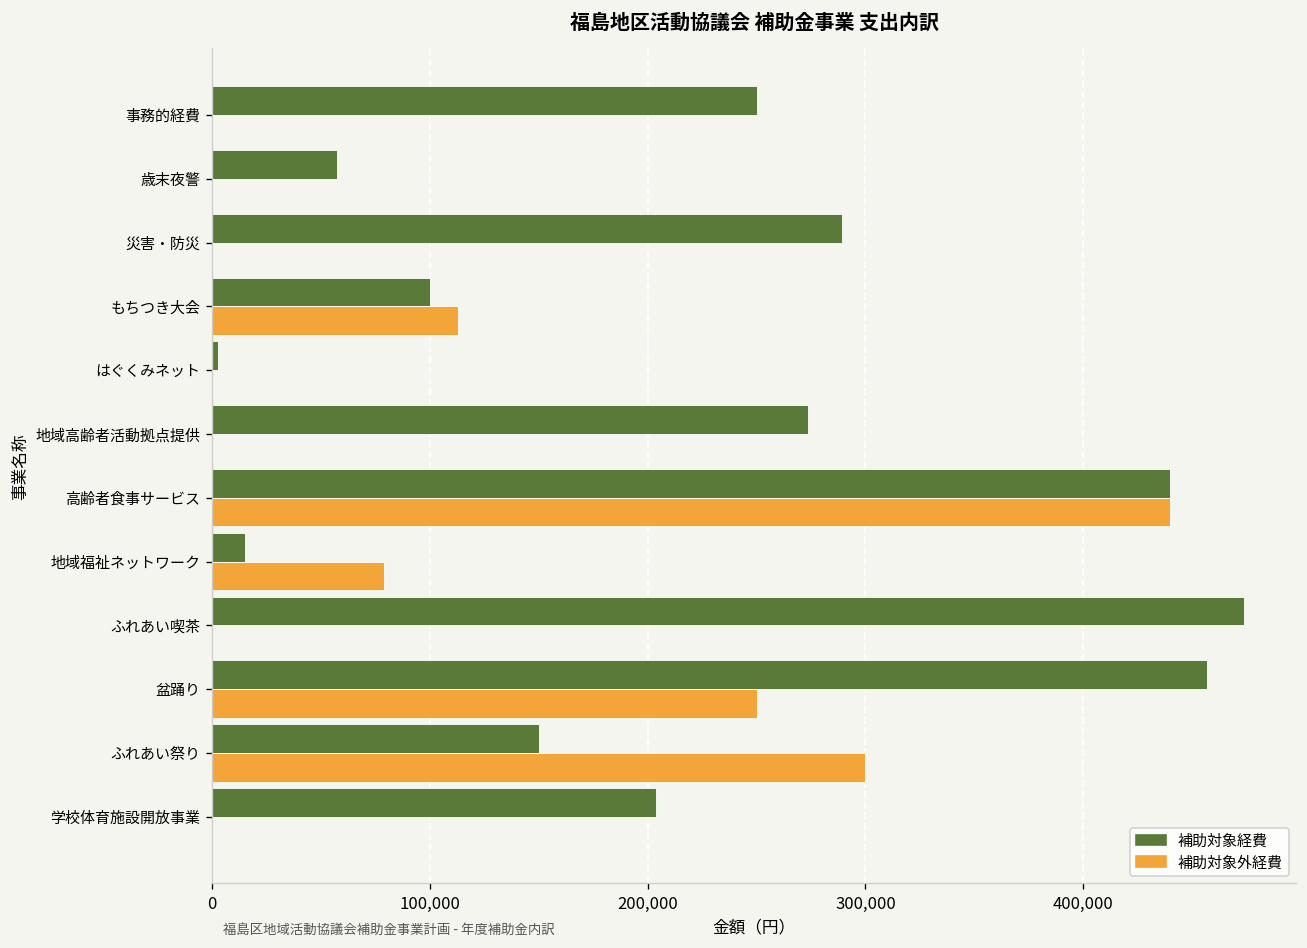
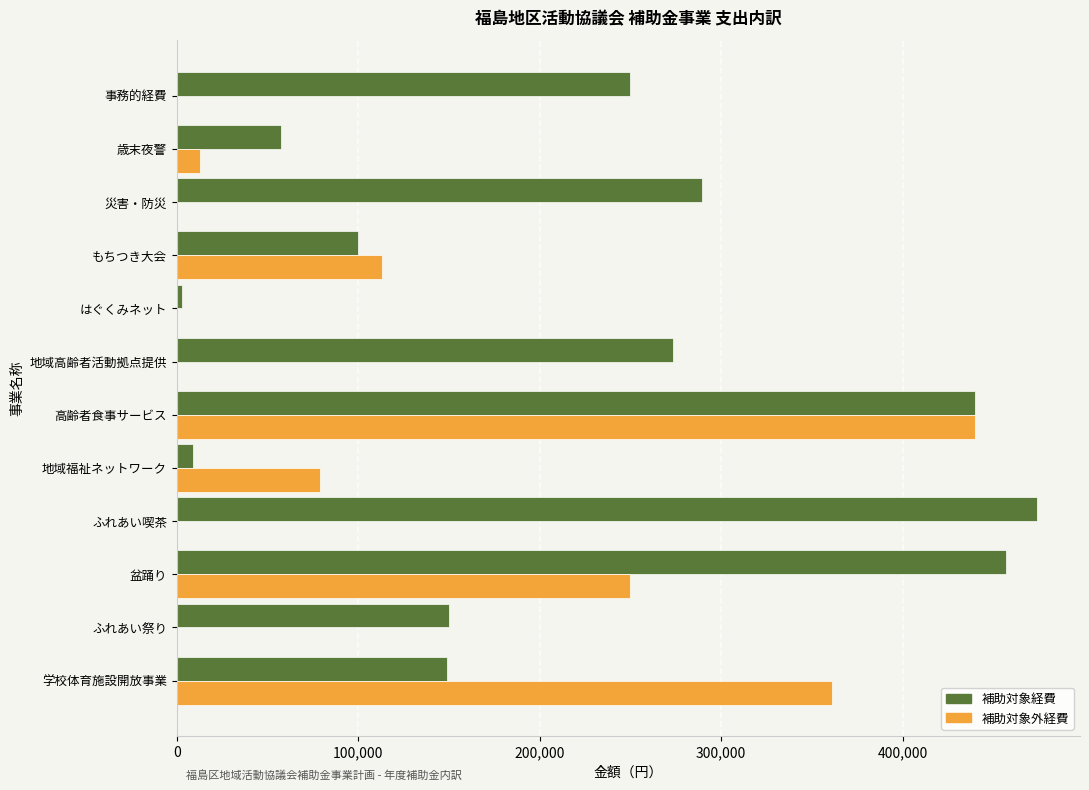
補助対象外経費, 歳末夜警: 0 -> 13,000
補助対象経費, 地域福祉ネットワーク: 15,000 -> 9,000
補助対象外経費, ふれあい祭り: 300,000 -> 0
補助対象経費, 学校体育施設開放事業: 204,000 -> 149,000
補助対象外経費, 学校体育施設開放事業: 0 -> 361,000
